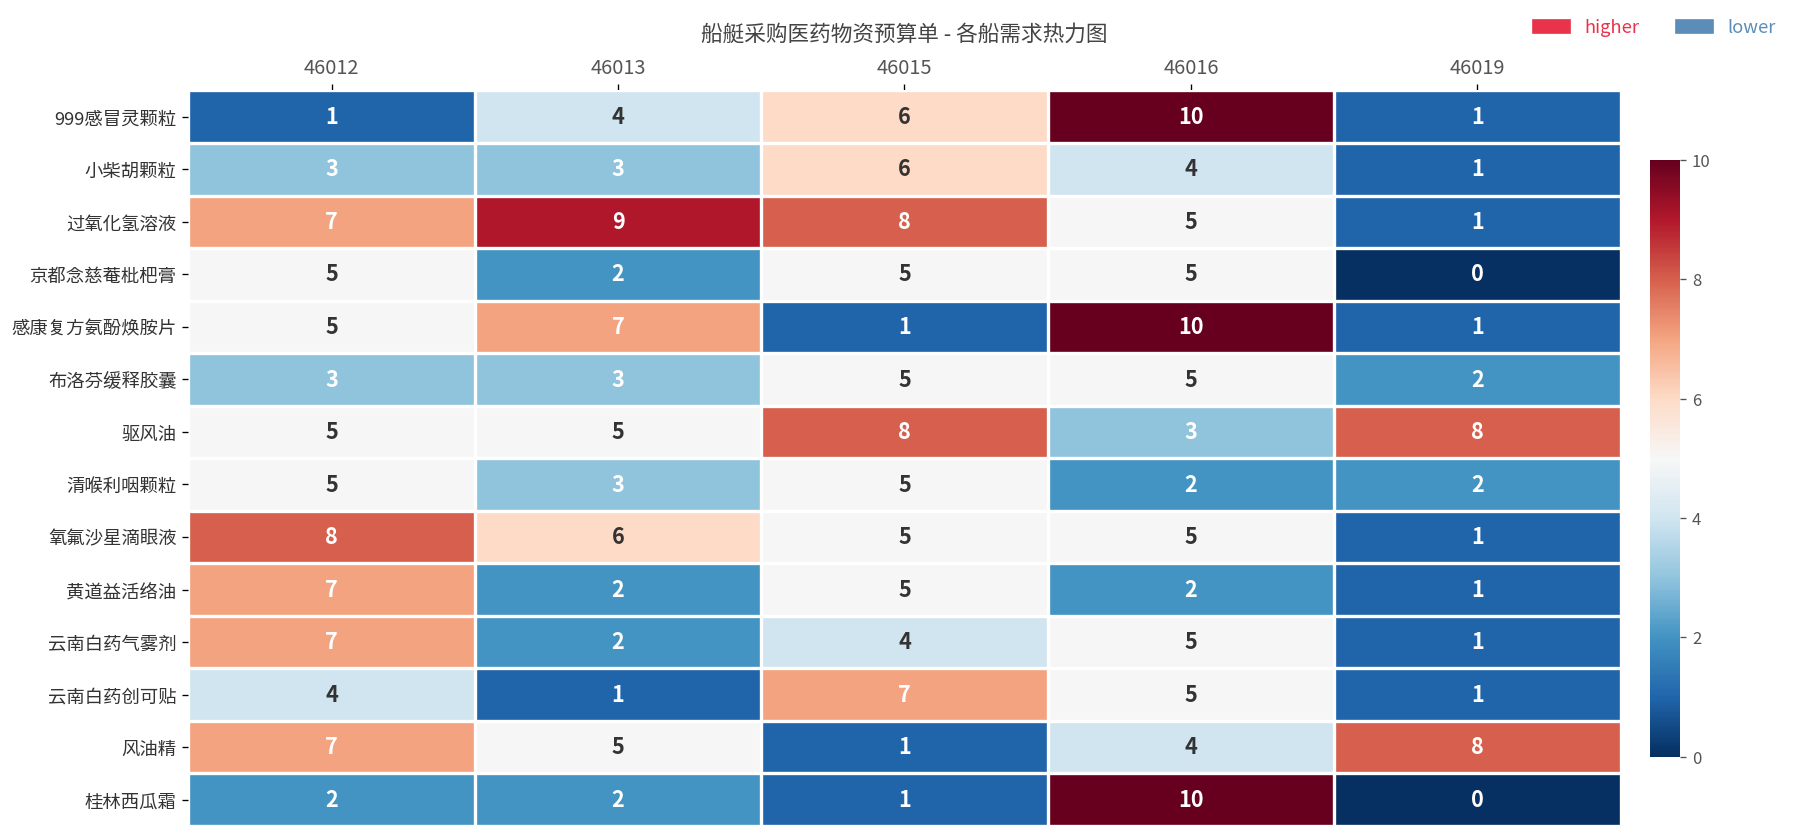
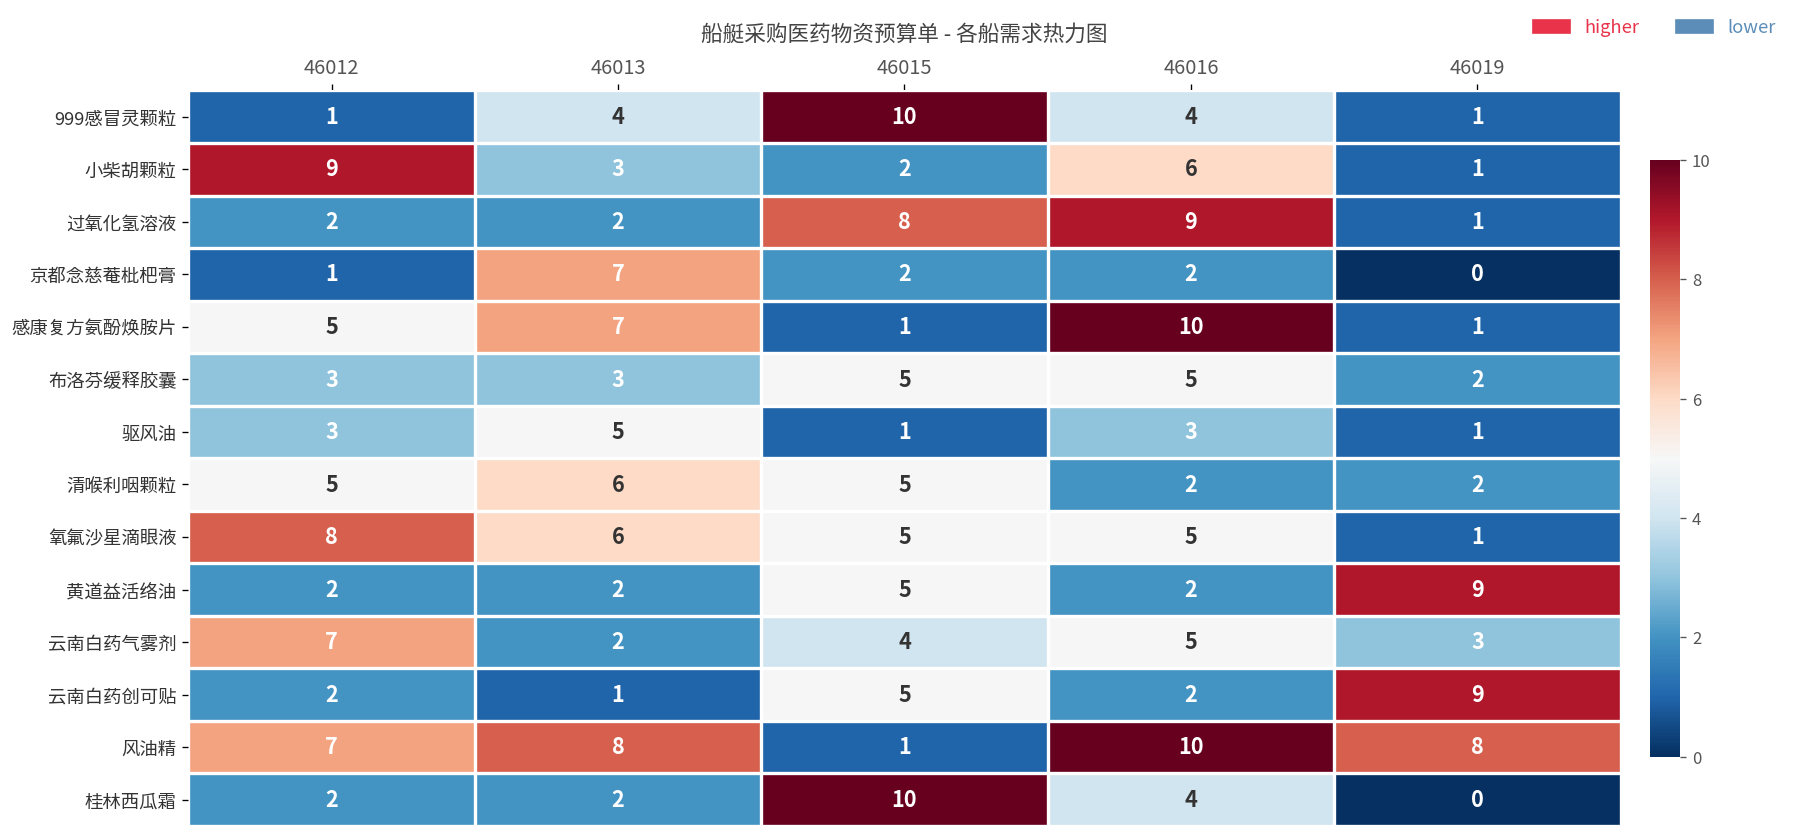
999感冒灵颗粒, 46015: 6 -> 10
999感冒灵颗粒, 46016: 10 -> 4
小柴胡颗粒, 46012: 3 -> 9
小柴胡颗粒, 46015: 6 -> 2
小柴胡颗粒, 46016: 4 -> 6
过氧化氢溶液, 46012: 7 -> 2
过氧化氢溶液, 46013: 9 -> 2
过氧化氢溶液, 46016: 5 -> 9
京都念慈菴枇杷膏, 46012: 5 -> 1
京都念慈菴枇杷膏, 46013: 2 -> 7
京都念慈菴枇杷膏, 46015: 5 -> 2
京都念慈菴枇杷膏, 46016: 5 -> 2
驱风油, 46012: 5 -> 3
驱风油, 46015: 8 -> 1
驱风油, 46019: 8 -> 1
清喉利咽颗粒, 46013: 3 -> 6
黄道益活络油, 46012: 7 -> 2
黄道益活络油, 46019: 1 -> 9
云南白药气雾剂, 46019: 1 -> 3
云南白药创可贴, 46012: 4 -> 2
云南白药创可贴, 46015: 7 -> 5
云南白药创可贴, 46016: 5 -> 2
云南白药创可贴, 46019: 1 -> 9
风油精, 46013: 5 -> 8
风油精, 46016: 4 -> 10
桂林西瓜霜, 46015: 1 -> 10
桂林西瓜霜, 46016: 10 -> 4
